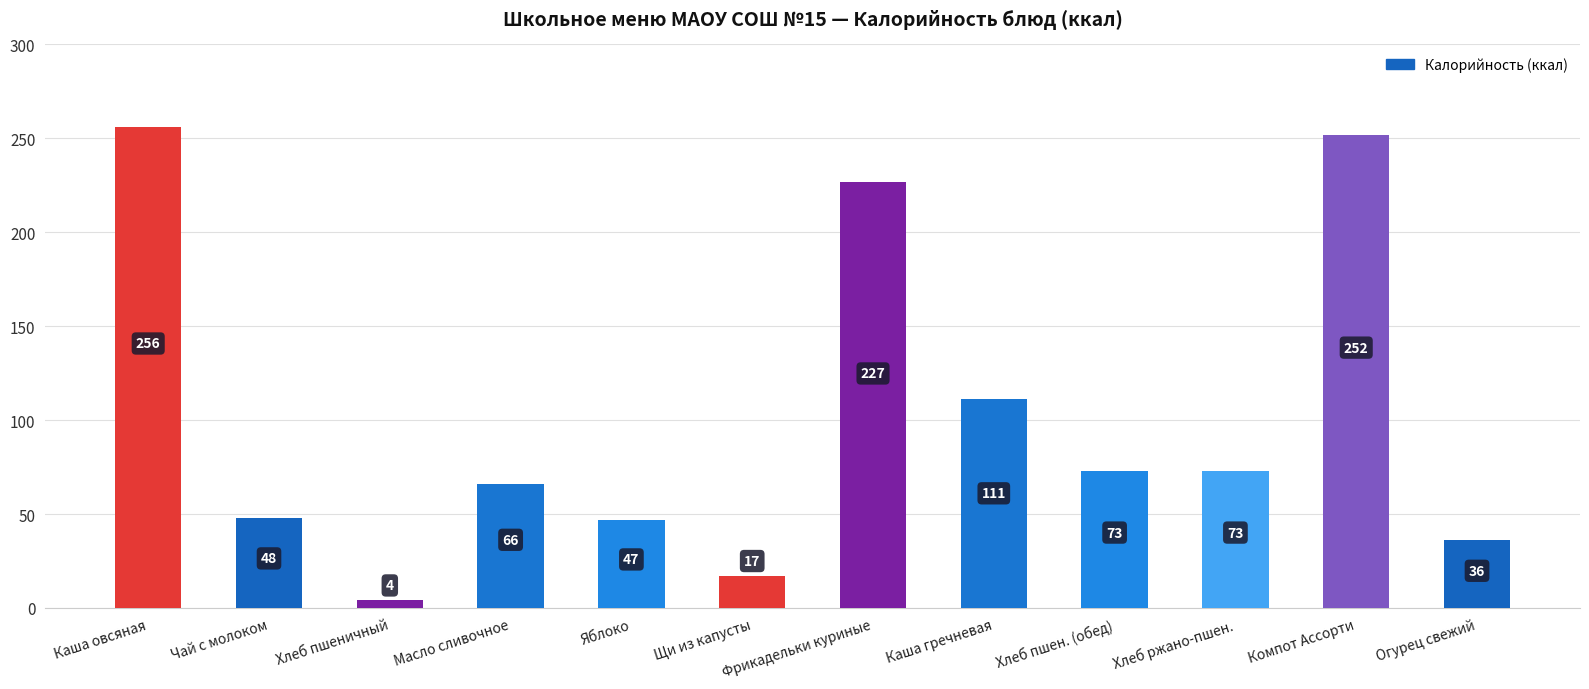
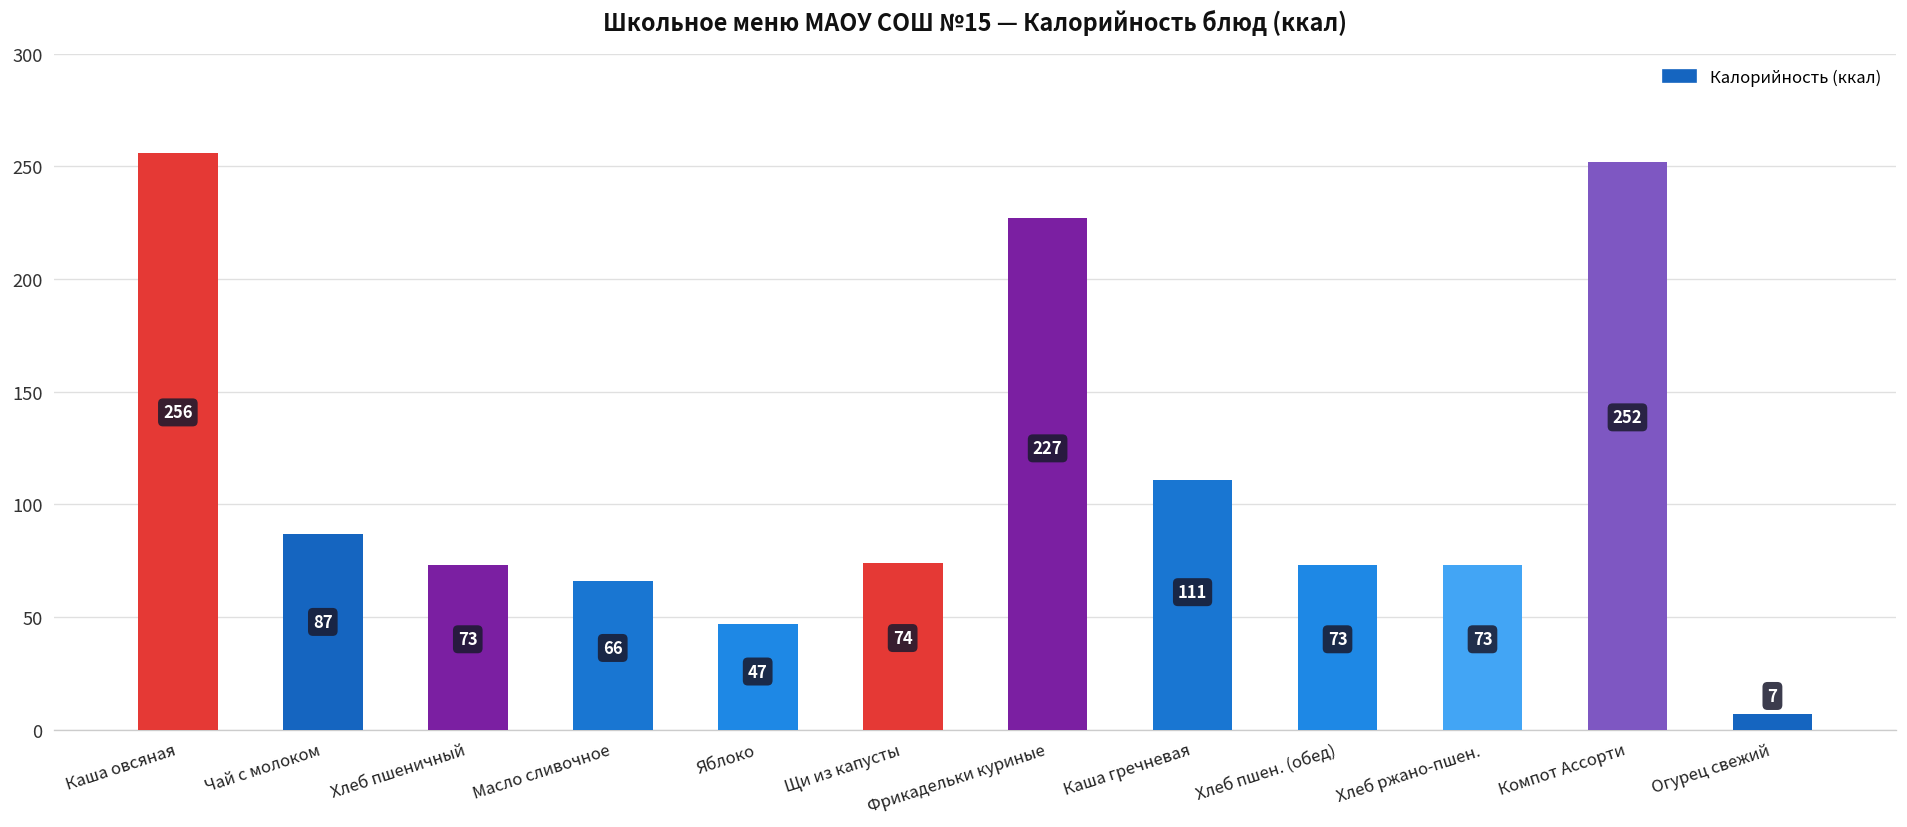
Чай с молоком: 48 -> 87
Хлеб пшеничный: 4 -> 73
Щи из капусты: 17 -> 74
Огурец свежий: 36 -> 7
